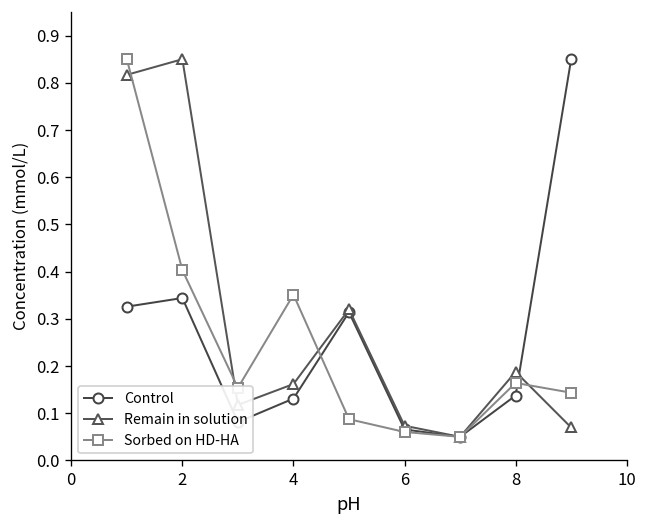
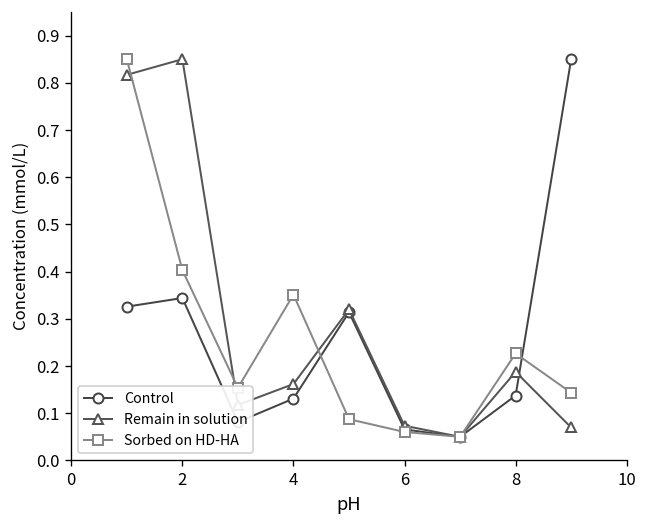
Sorbed on HD-HA, 8: 0.16 -> 0.23
